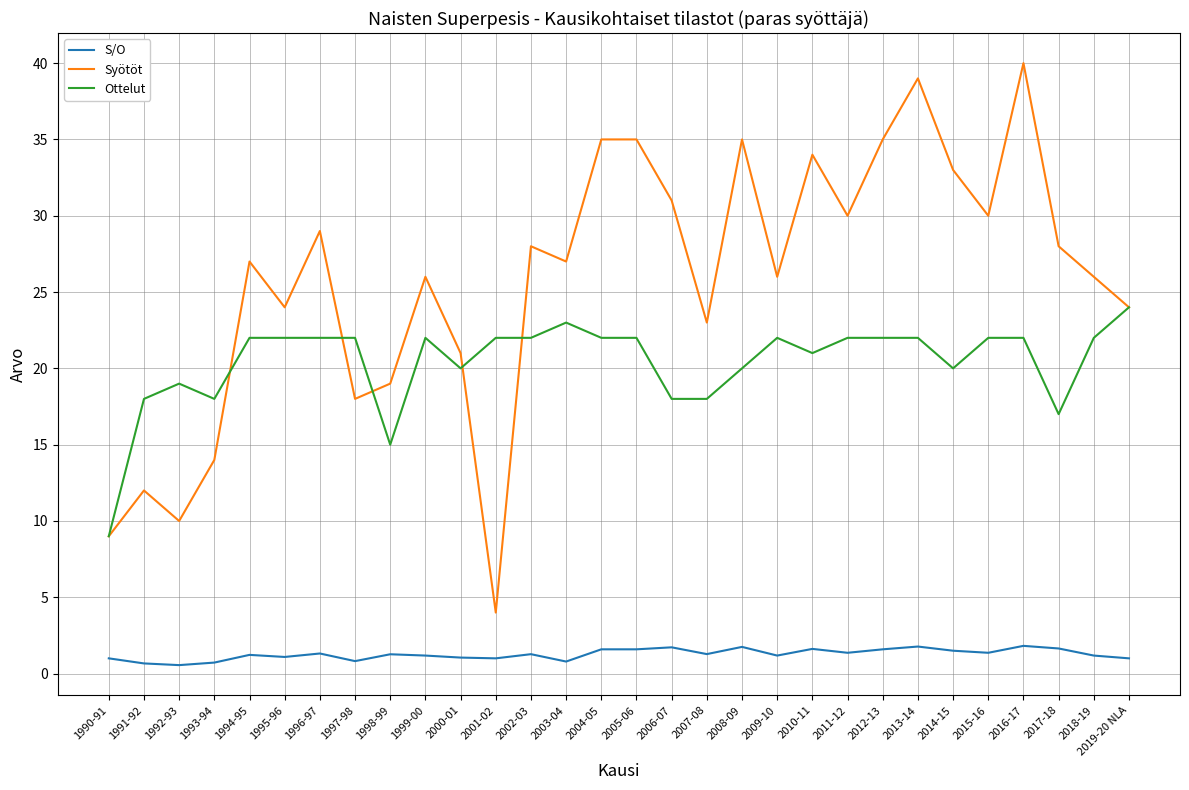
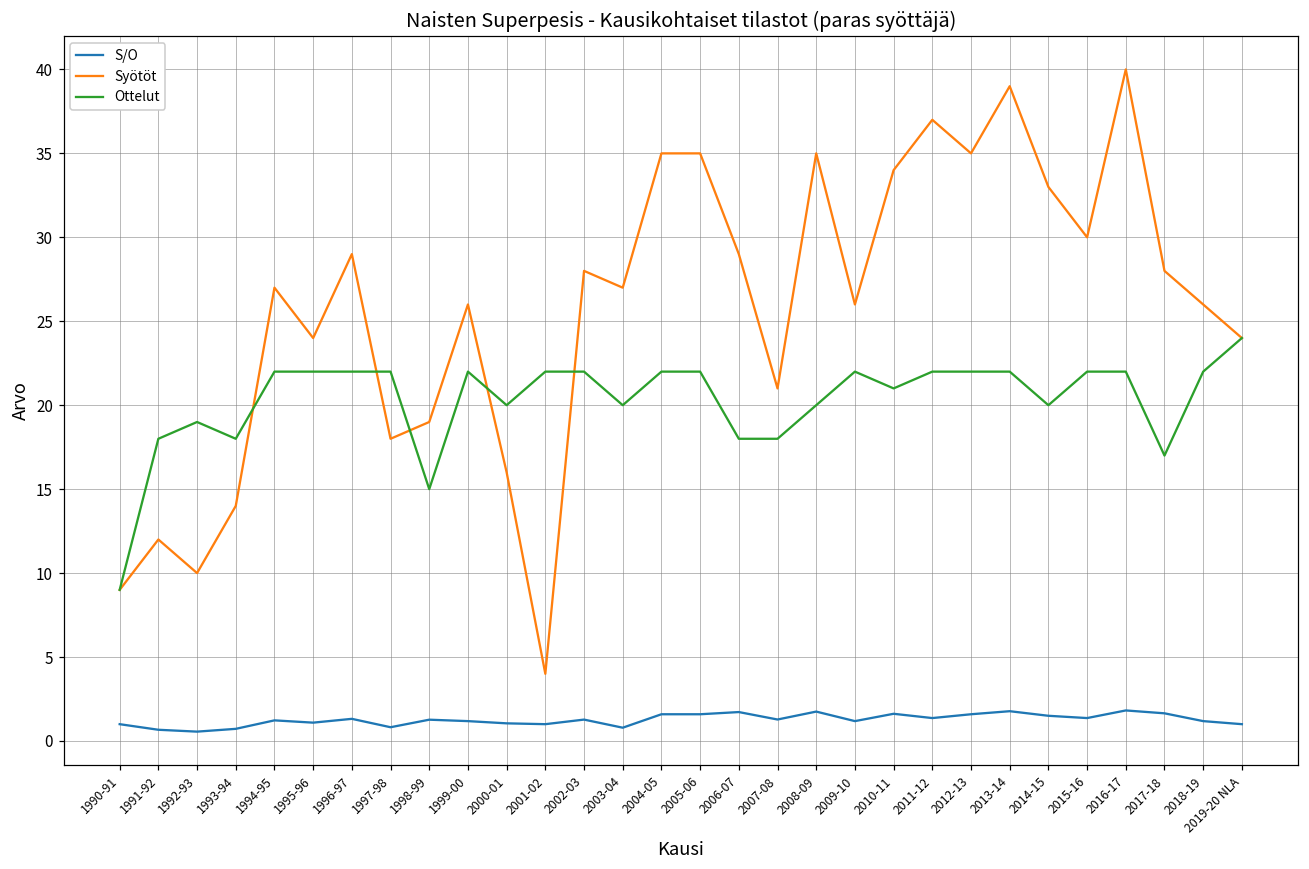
Syötöt, 2000-01: 21 -> 16
Ottelut, 2003-04: 23 -> 20
Syötöt, 2006-07: 31 -> 29
Syötöt, 2007-08: 23 -> 21
Syötöt, 2011-12: 30 -> 37
